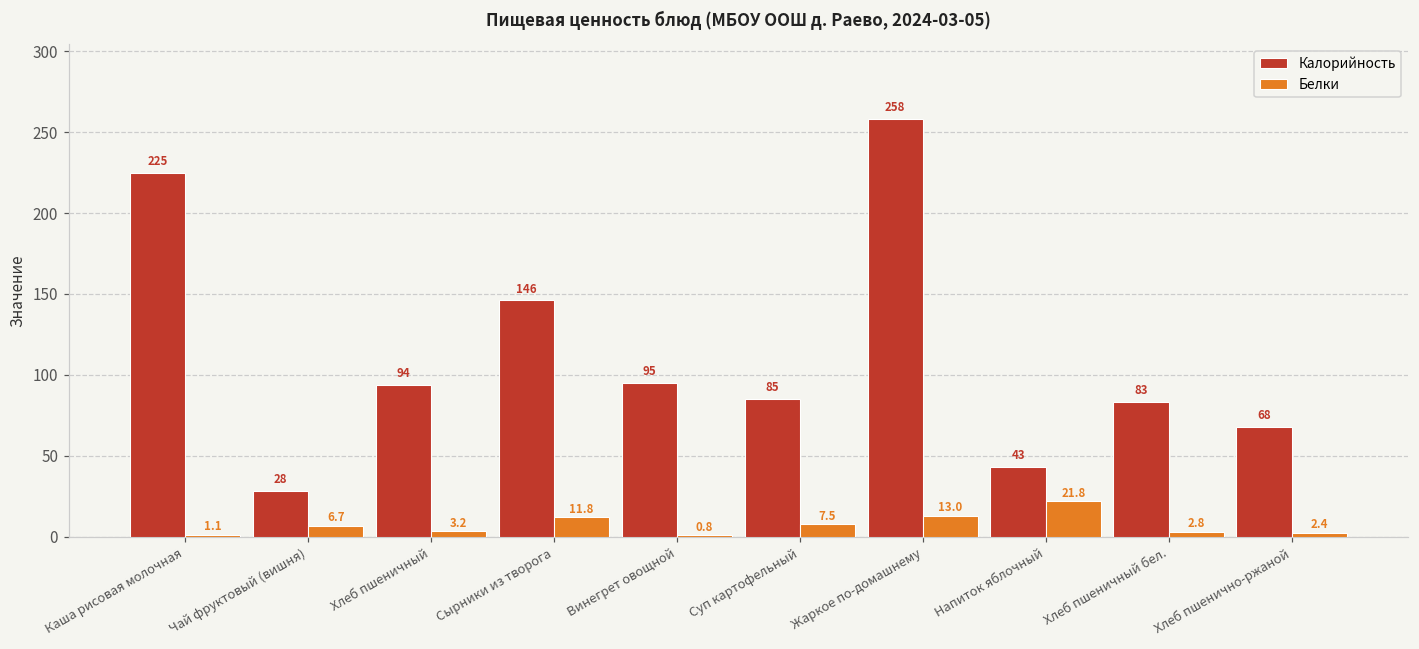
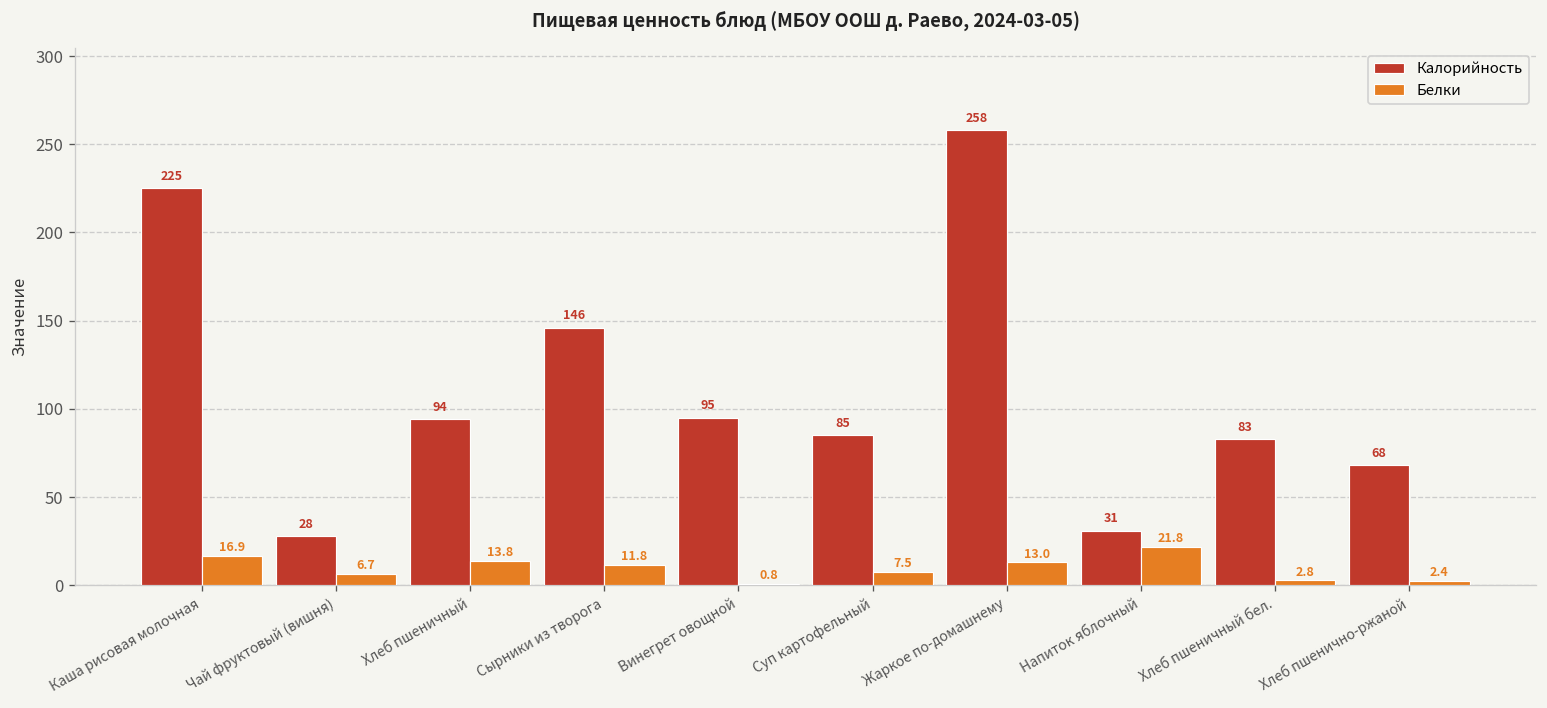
Белки, Каша рисовая молочная: 1.1 -> 16.9
Белки, Хлеб пшеничный: 3.2 -> 13.8
Калорийность, Напиток яблочный: 43 -> 31
